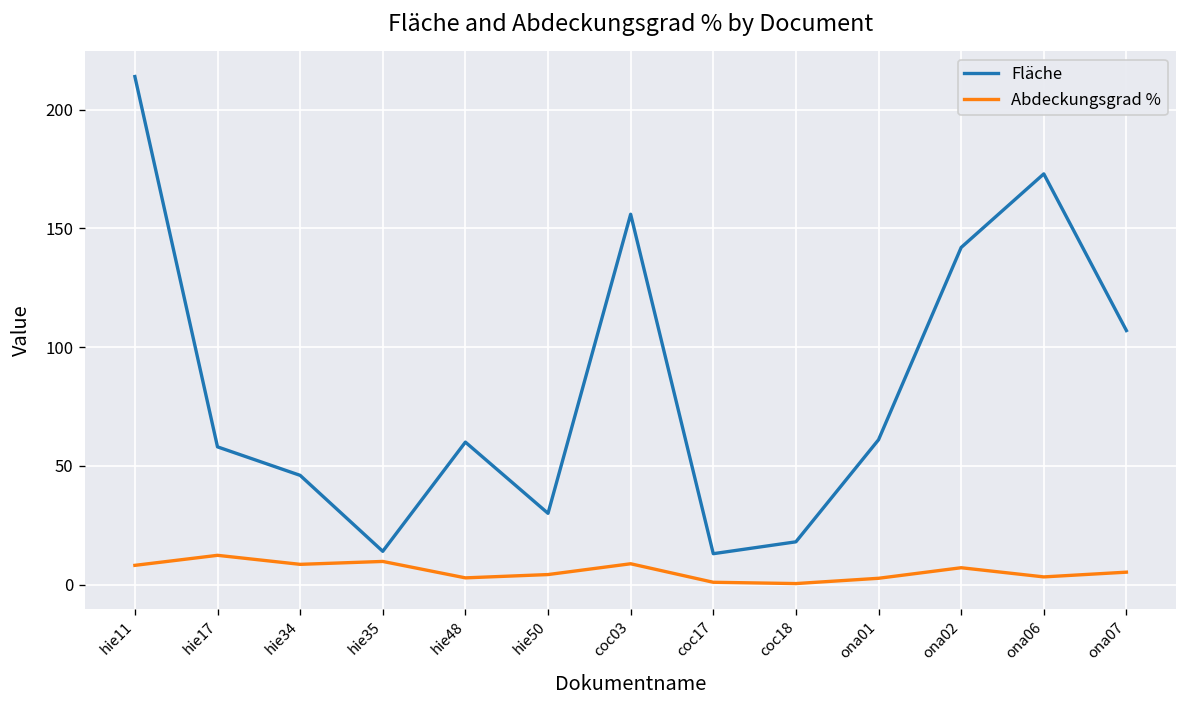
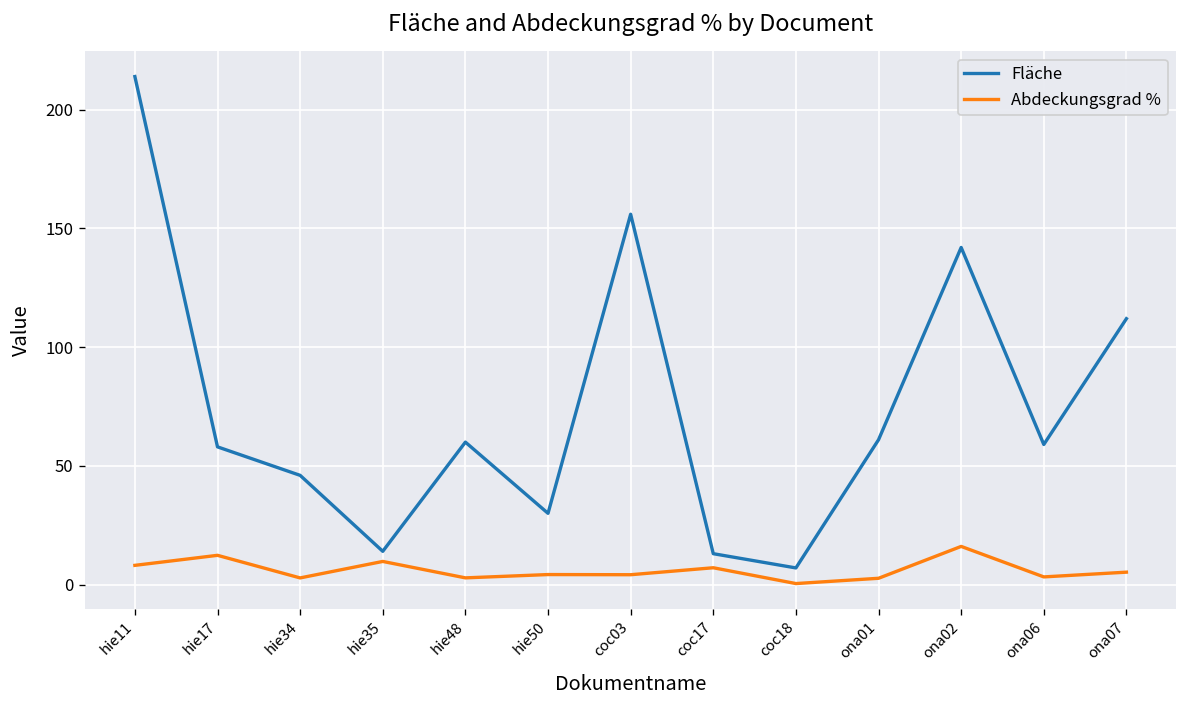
Abdeckungsgrad %, hie34: 9 -> 3
Abdeckungsgrad %, coc03: 9 -> 4
Abdeckungsgrad %, coc17: 1 -> 7
Fläche, coc18: 18 -> 7
Abdeckungsgrad %, ona02: 7 -> 16
Fläche, ona06: 173 -> 59
Fläche, ona07: 107 -> 112
